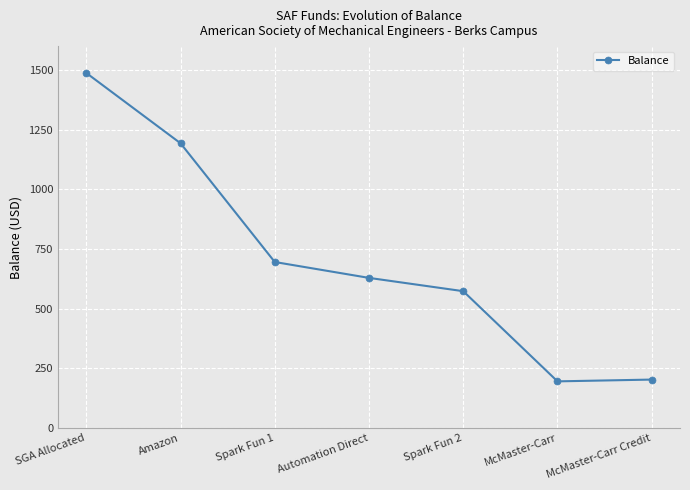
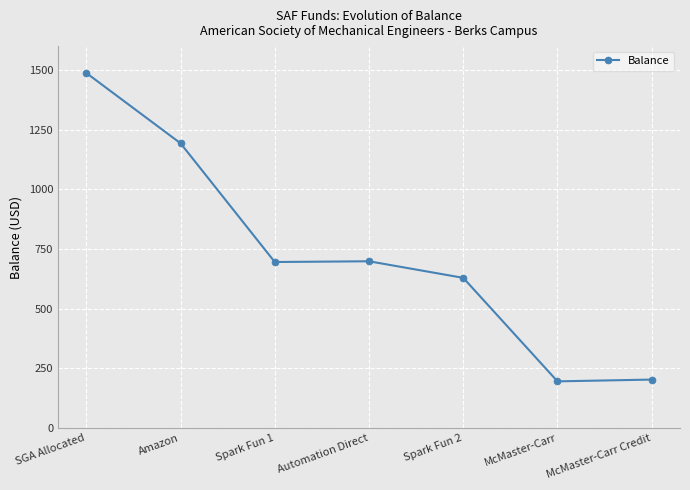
Automation Direct: 630 -> 700
Spark Fun 2: 570 -> 630
